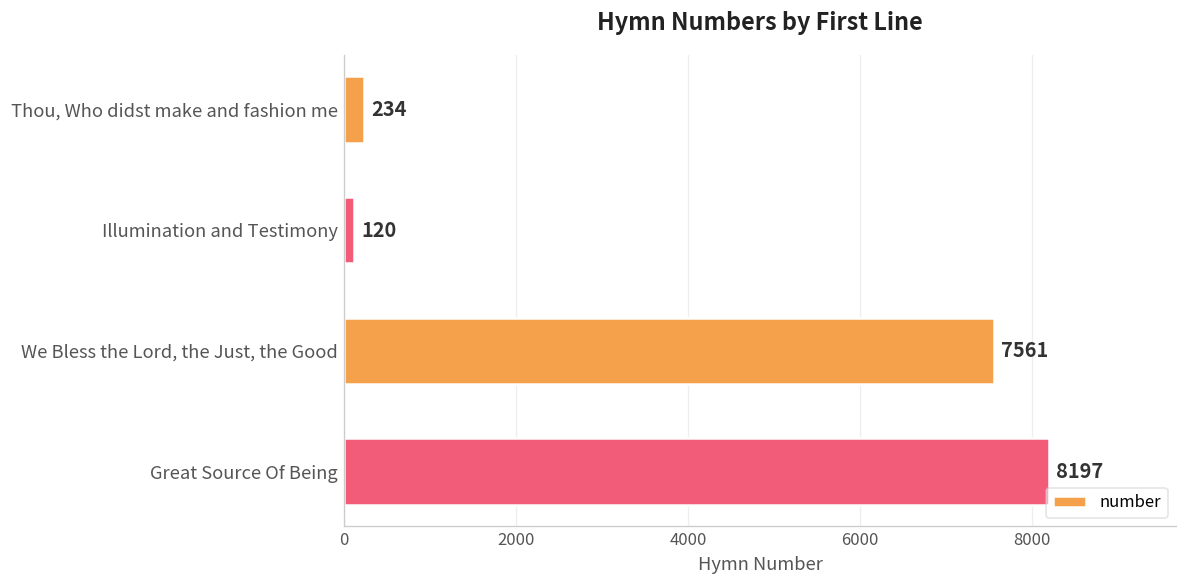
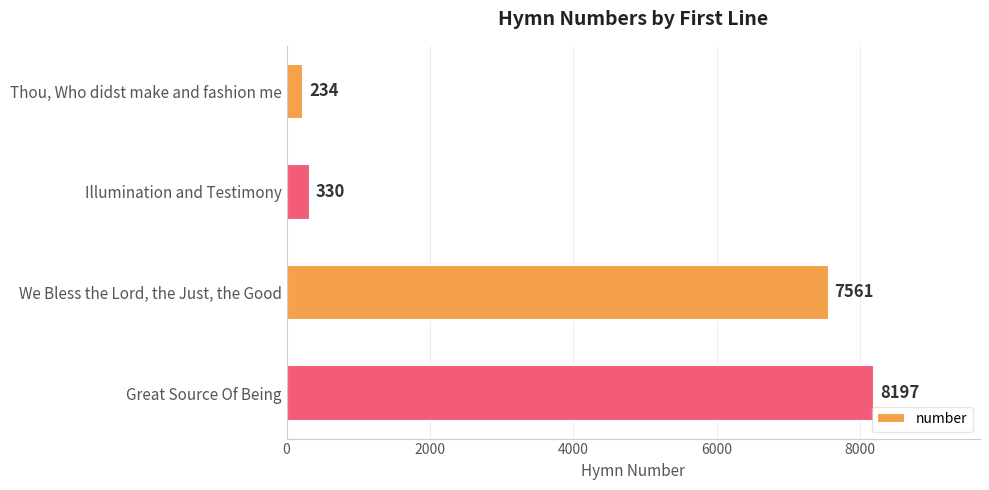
Illumination and Testimony: 120 -> 330
